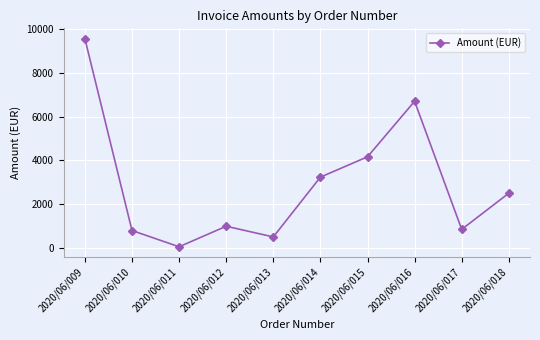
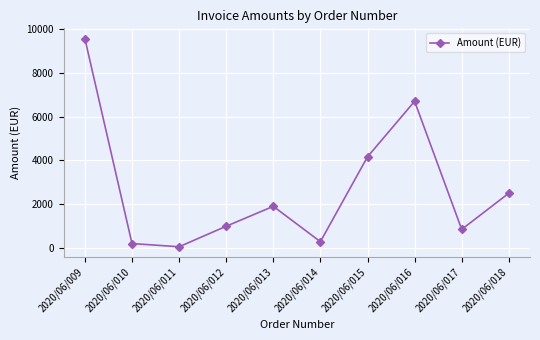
2020/06/010: 800 -> 200
2020/06/013: 500 -> 1900
2020/06/014: 3200 -> 300
